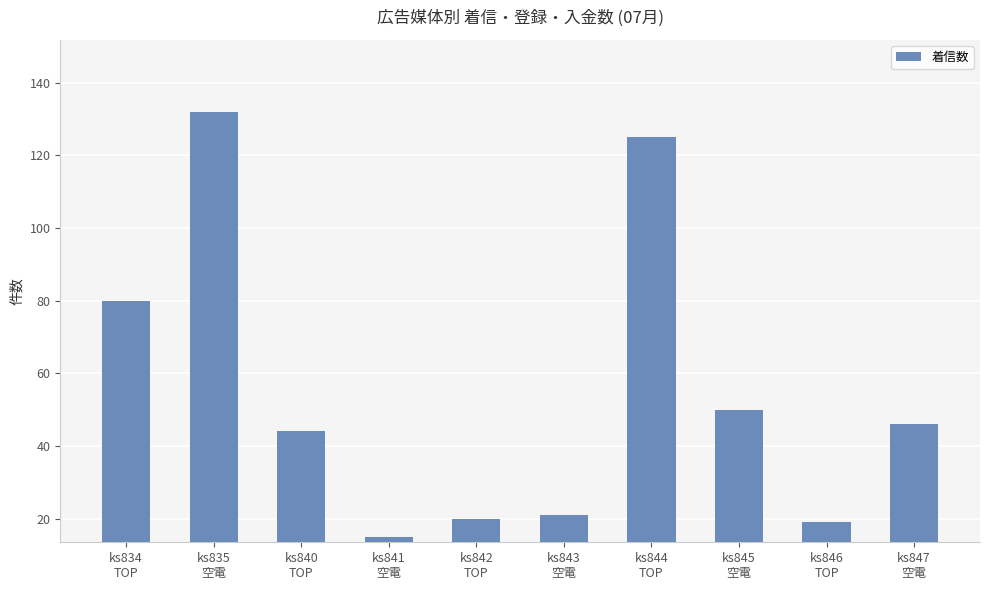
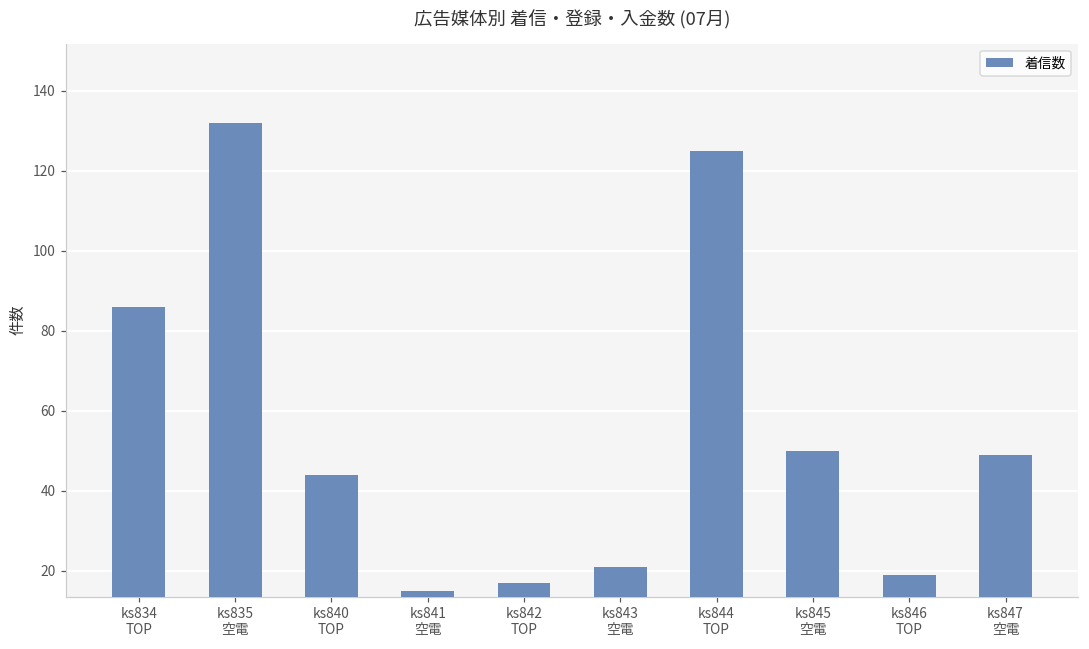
ks834 TOP: 80 -> 86
ks842 TOP: 20 -> 17
ks847 空電: 46 -> 49
